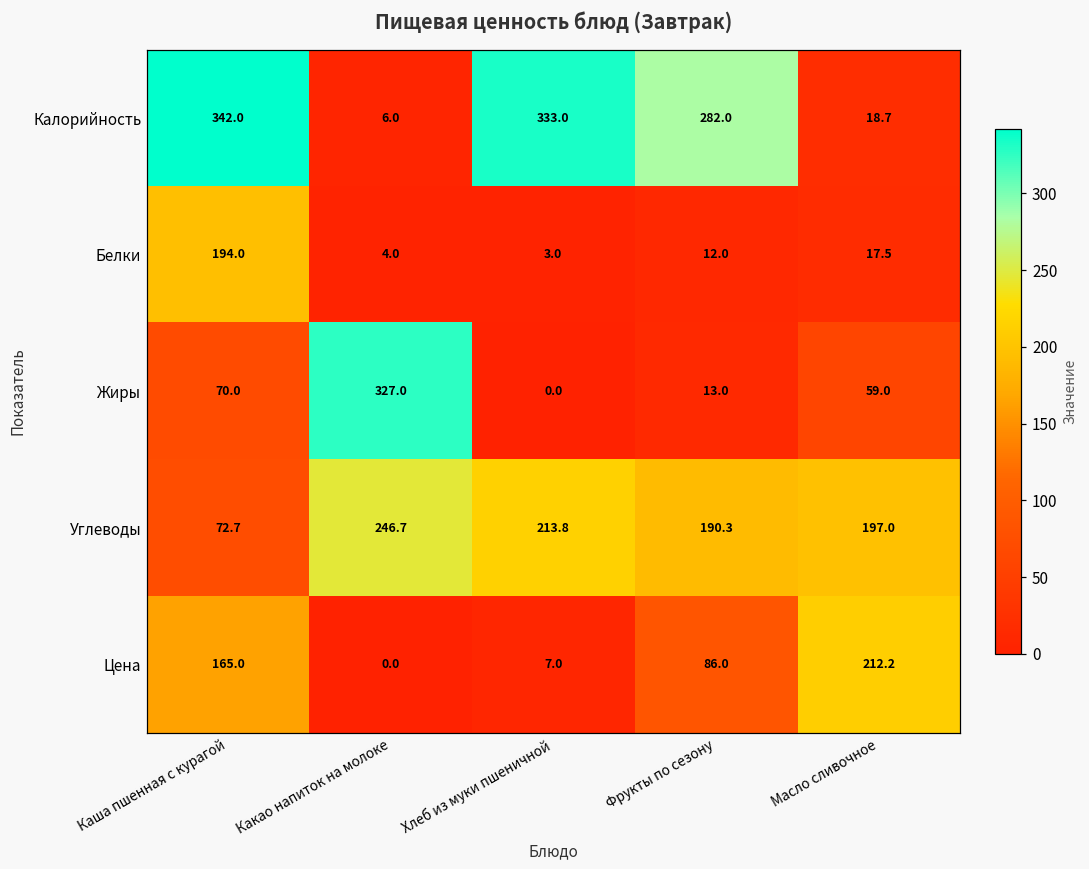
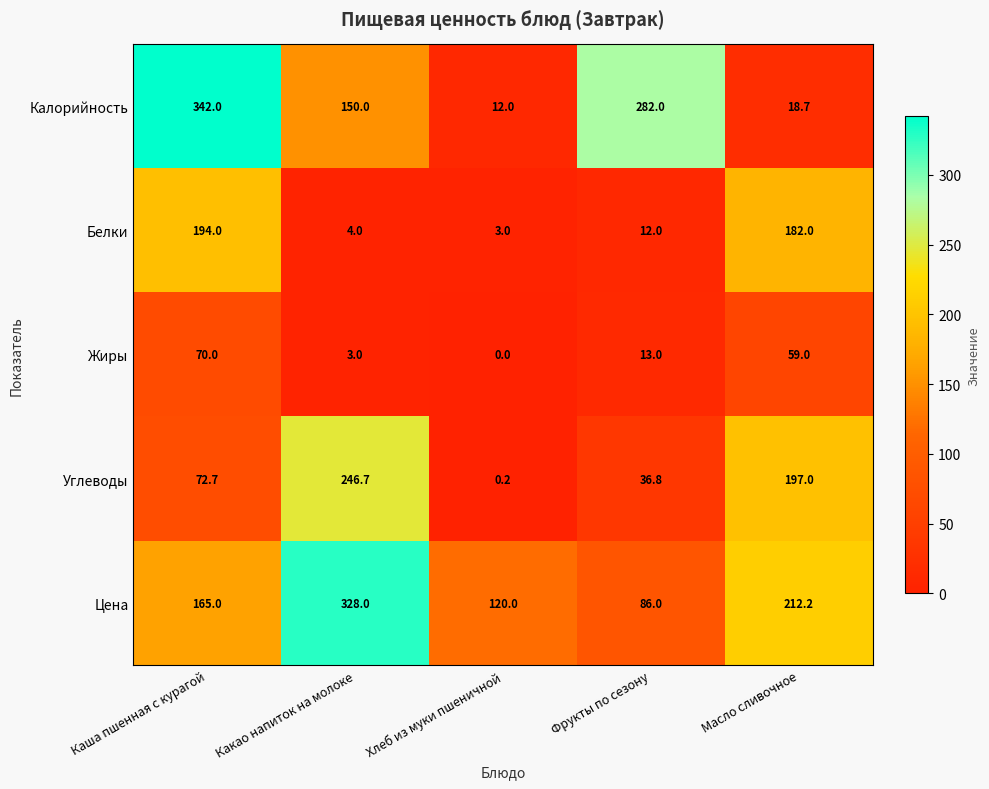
Калорийность, Какао напиток на молоке: 6.0 -> 150.0
Калорийность, Хлеб из муки пшеничной: 333.0 -> 12.0
Белки, Масло сливочное: 17.5 -> 182.0
Жиры, Какао напиток на молоке: 327.0 -> 3.0
Углеводы, Хлеб из муки пшеничной: 213.8 -> 0.2
Углеводы, Фрукты по сезону: 190.3 -> 36.8
Цена, Какао напиток на молоке: 0.0 -> 328.0
Цена, Хлеб из муки пшеничной: 7.0 -> 120.0
